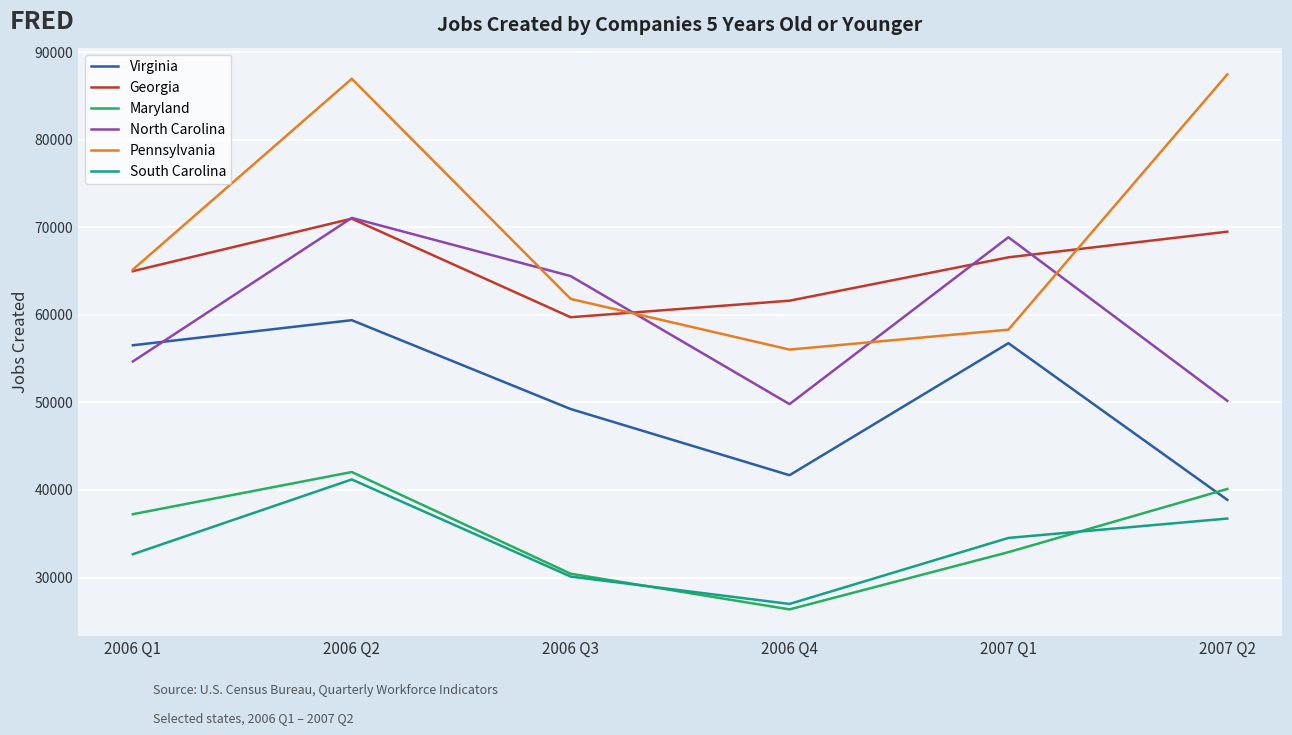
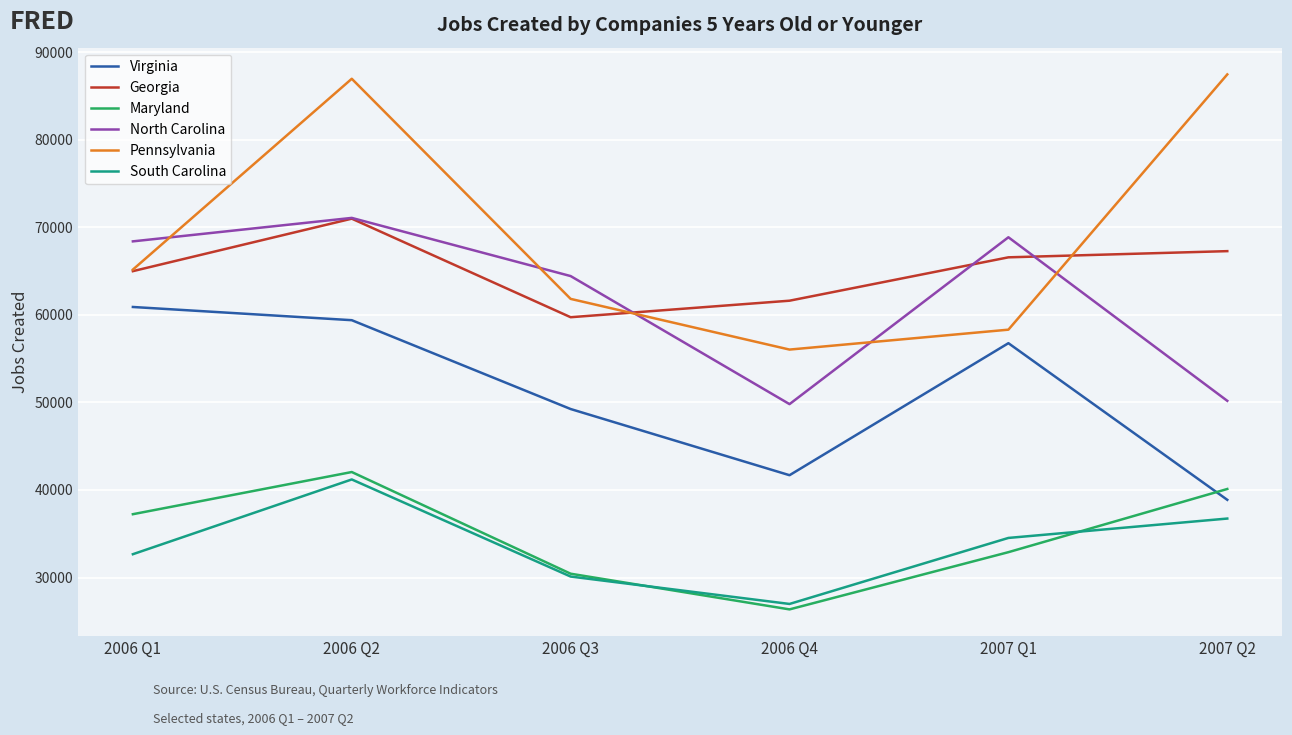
Virginia, 2006 Q1: 57000 -> 61000
North Carolina, 2006 Q1: 55000 -> 68000
Georgia, 2007 Q2: 70000 -> 67000
